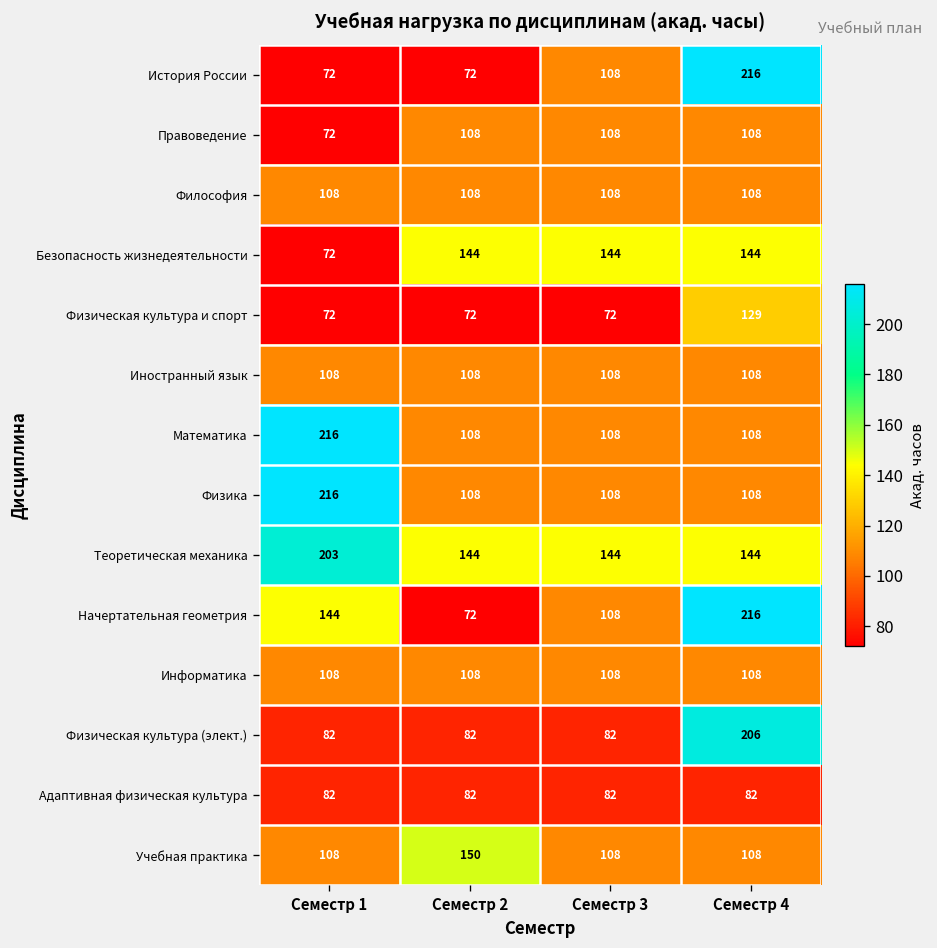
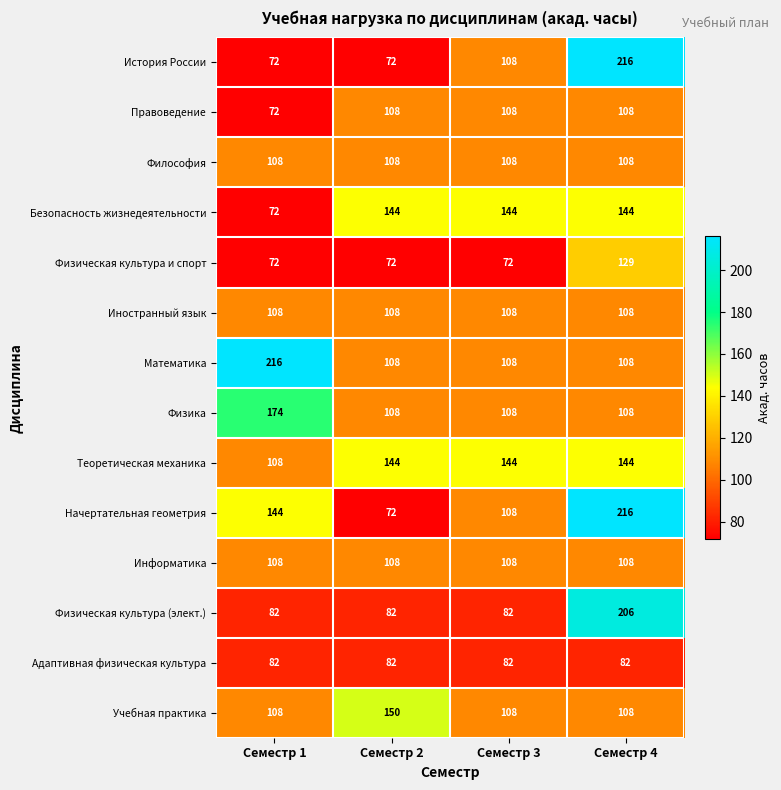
Физика, Семестр 1: 216 -> 174
Теоретическая механика, Семестр 1: 203 -> 108
